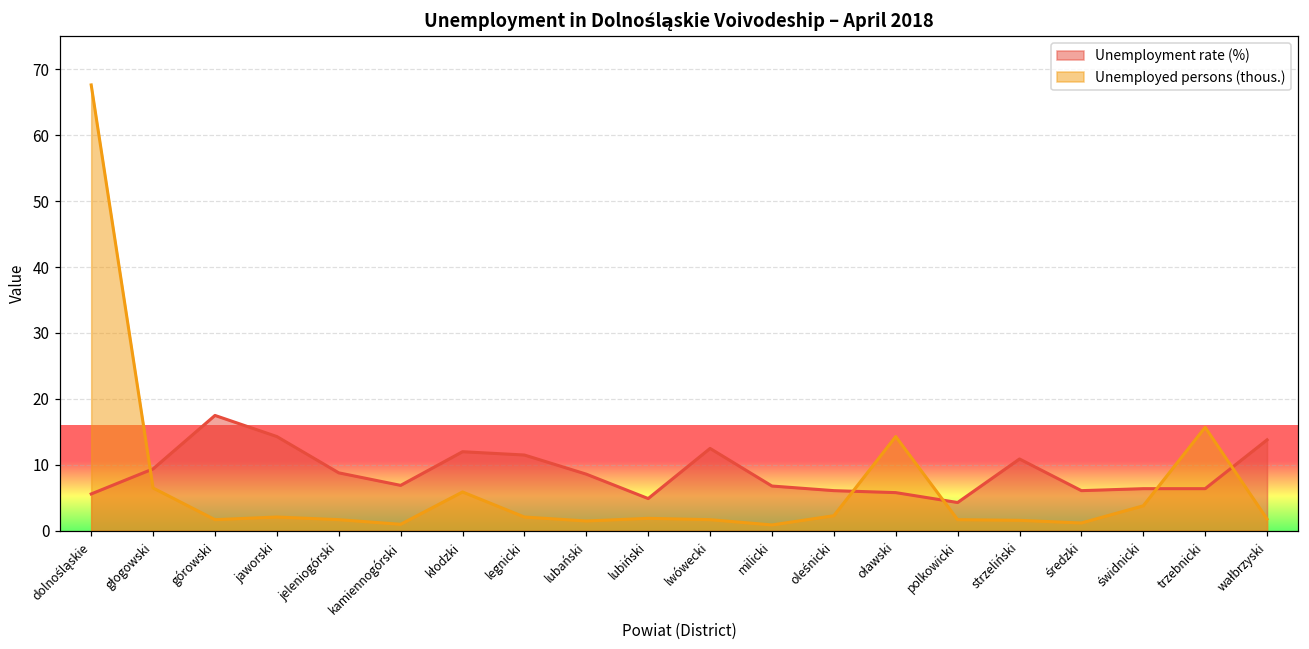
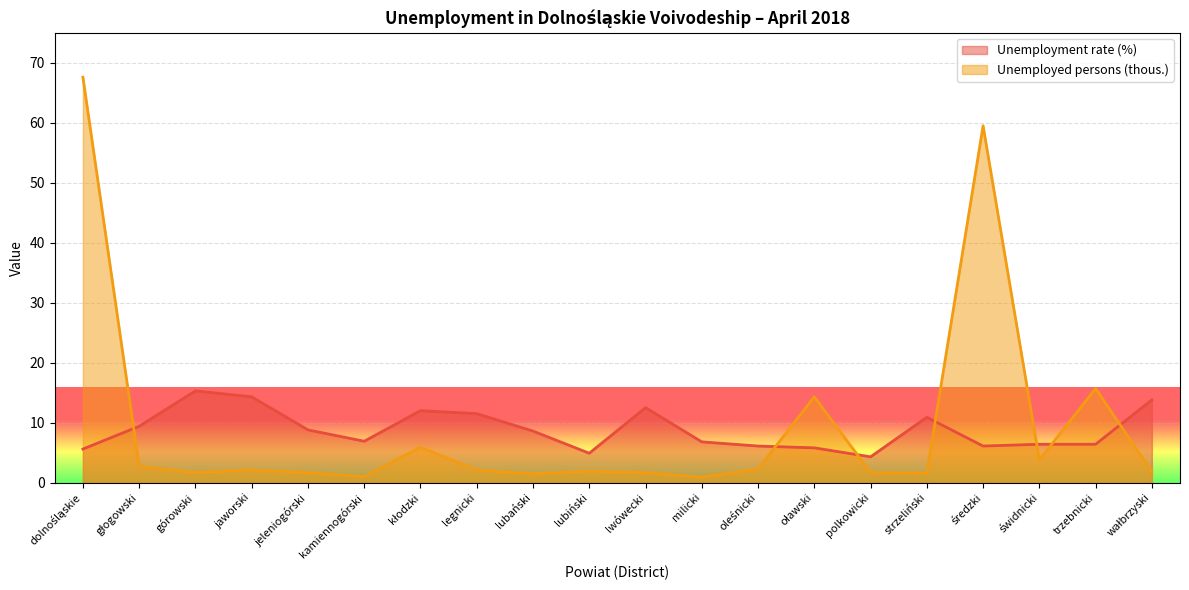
Unemployed persons (thous.), głogowski: 7 -> 3
Unemployment rate (%), górowski: 18 -> 15
Unemployed persons (thous.), średzki: 1 -> 60
